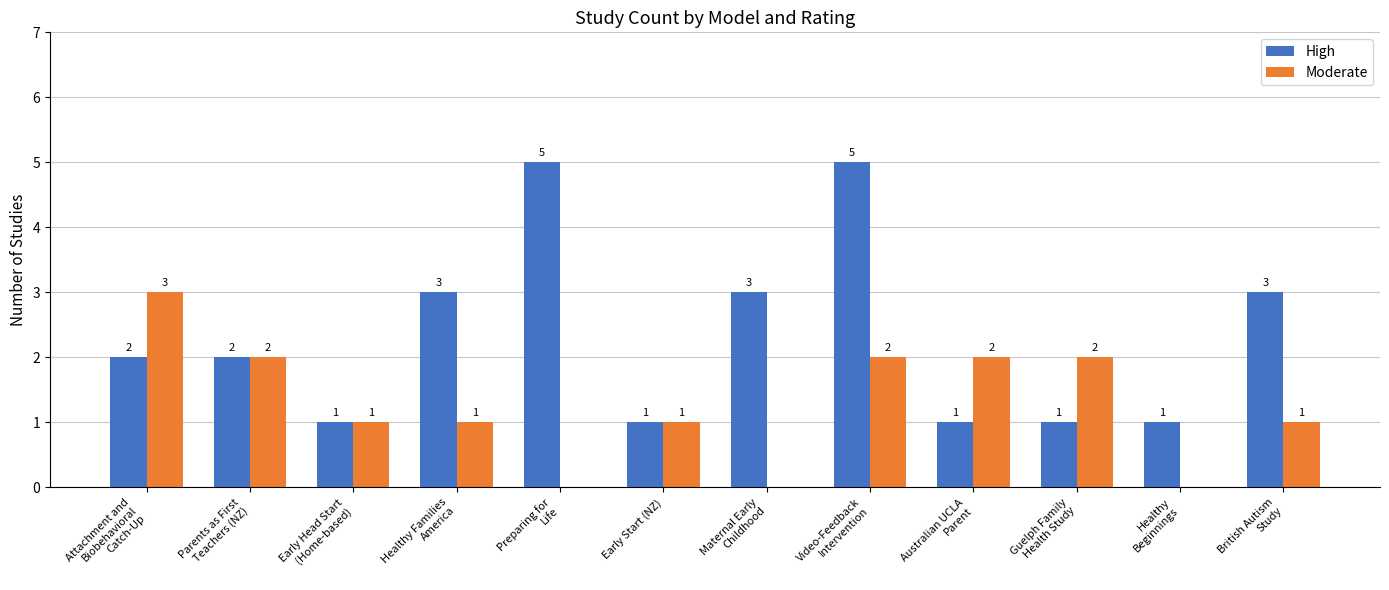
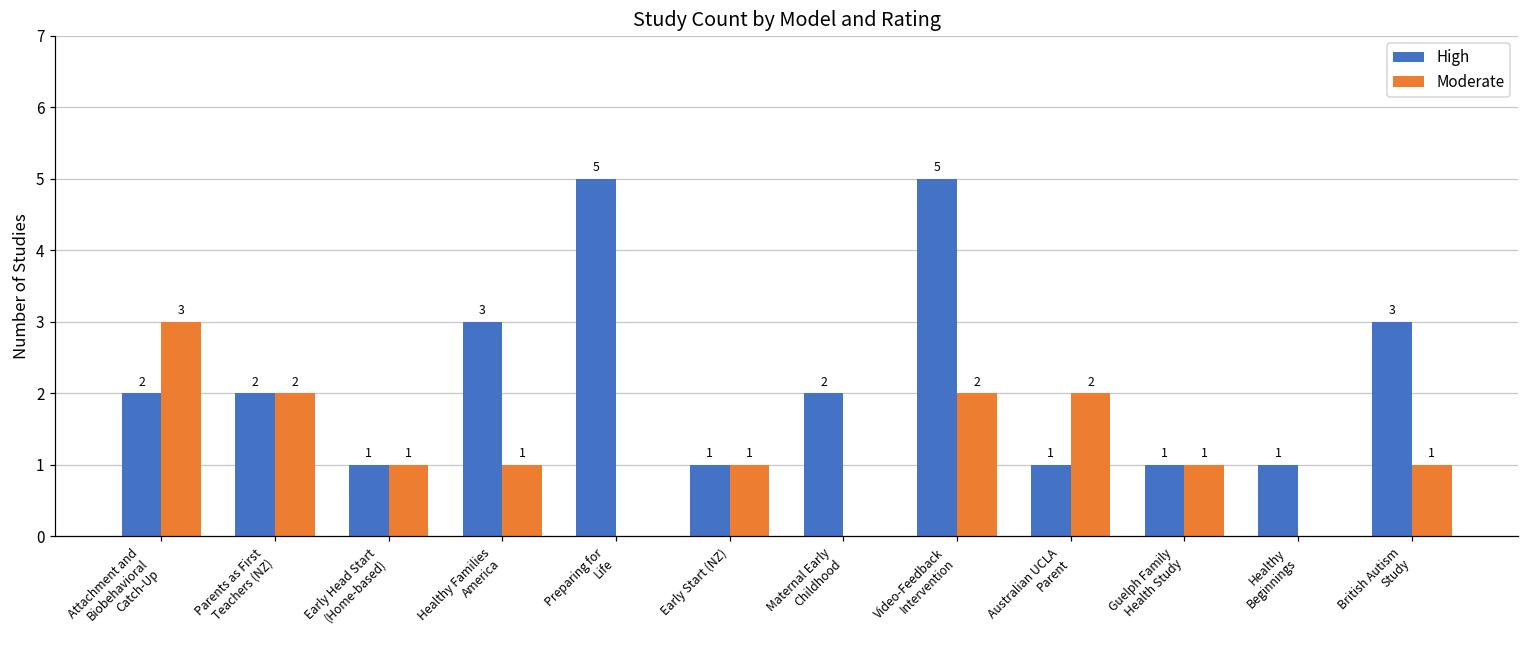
High, Maternal Early Childhood: 3 -> 2
Moderate, Guelph Family Health Study: 2 -> 1
